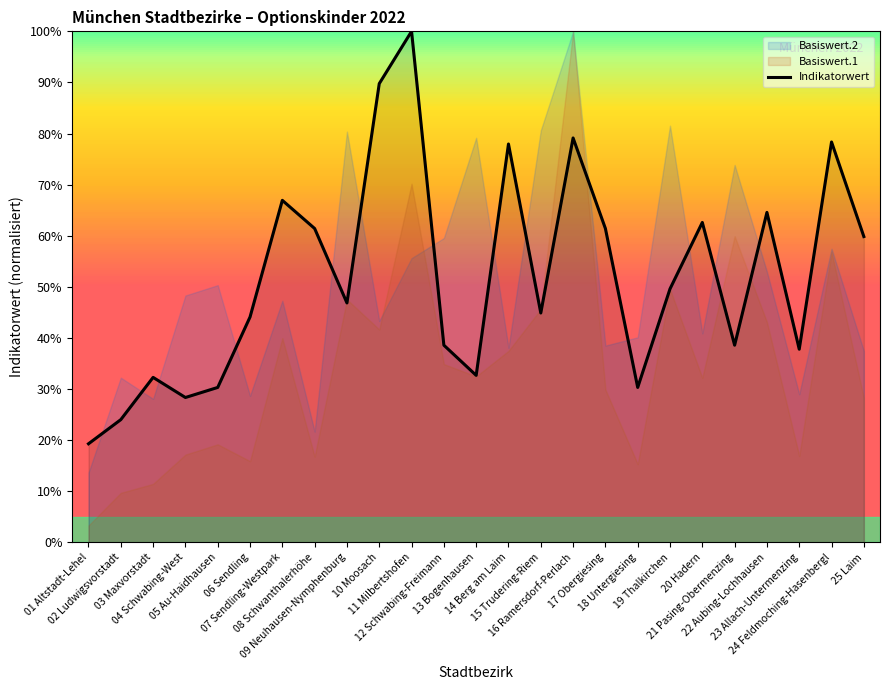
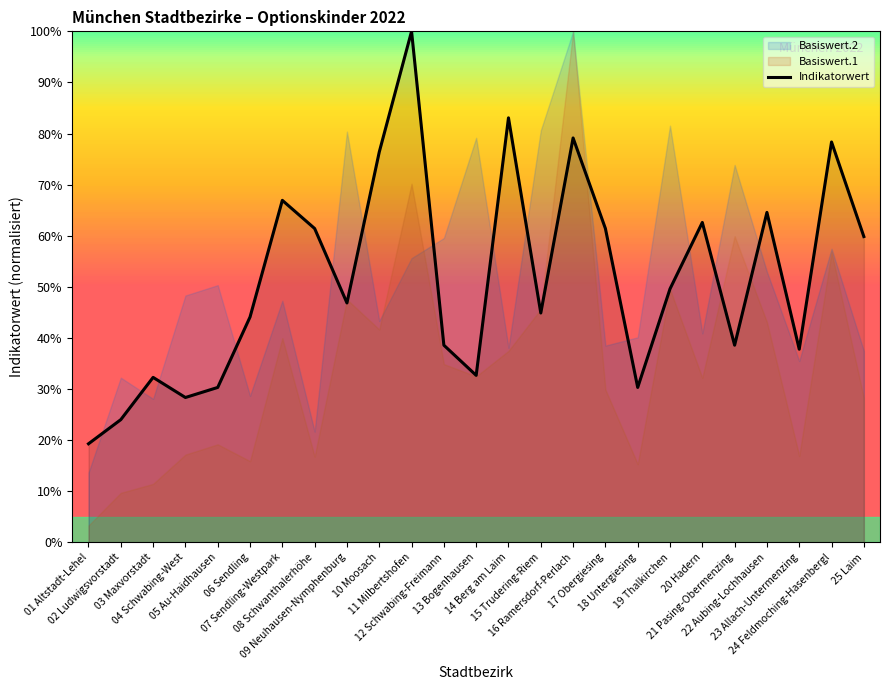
Indikatorwert, 10 Moosach: 90% -> 76%
Indikatorwert, 14 Berg am Laim: 78% -> 83%
Basiswert.2, 23 Allach-Untermenzing: 29% -> 35%
